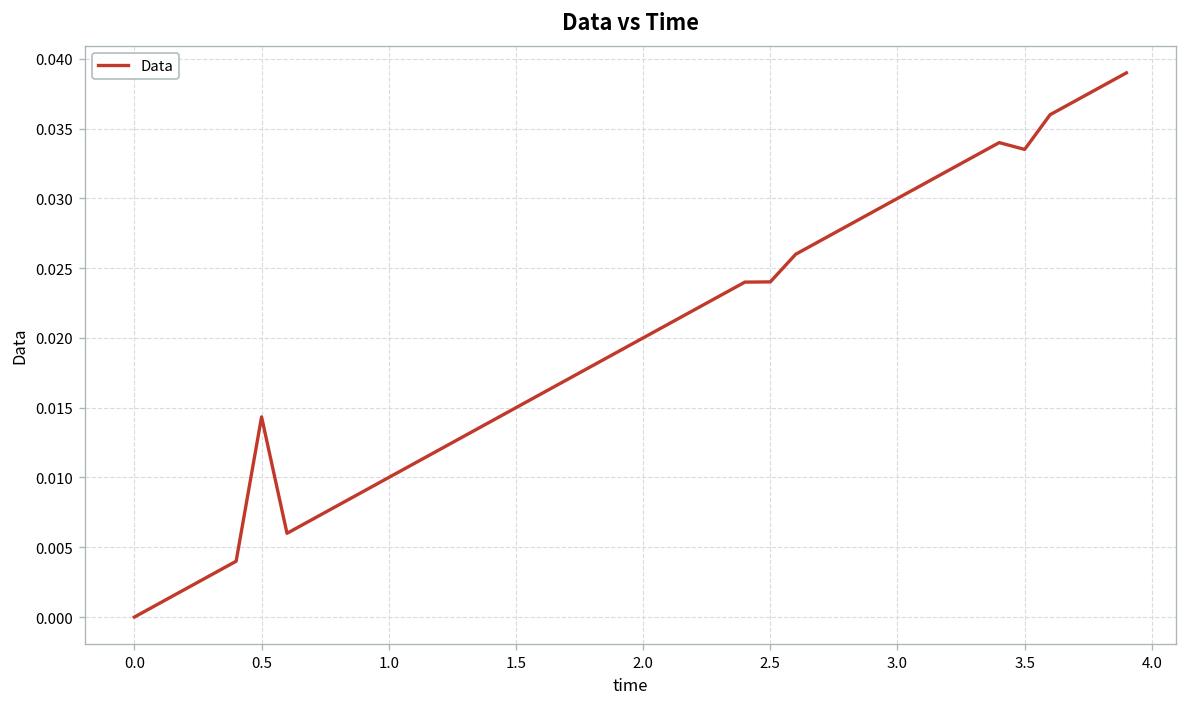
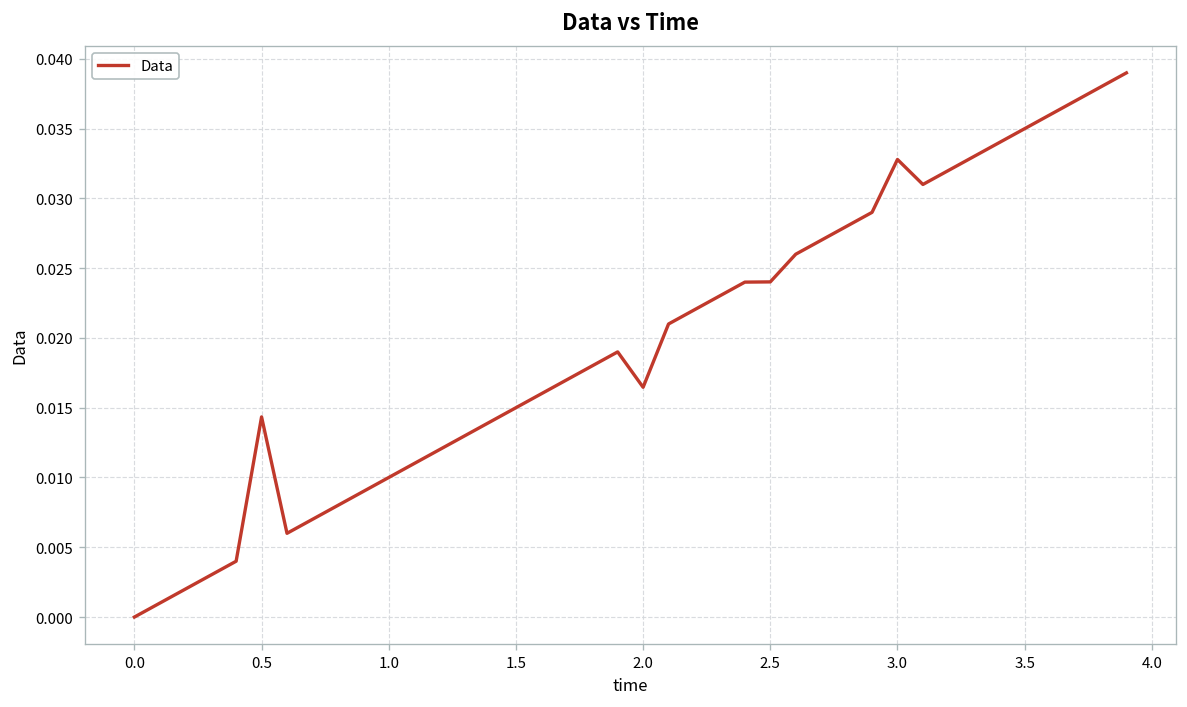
2.0: 0.0200 -> 0.0165
3.0: 0.0300 -> 0.0328
3.5: 0.0335 -> 0.0350
